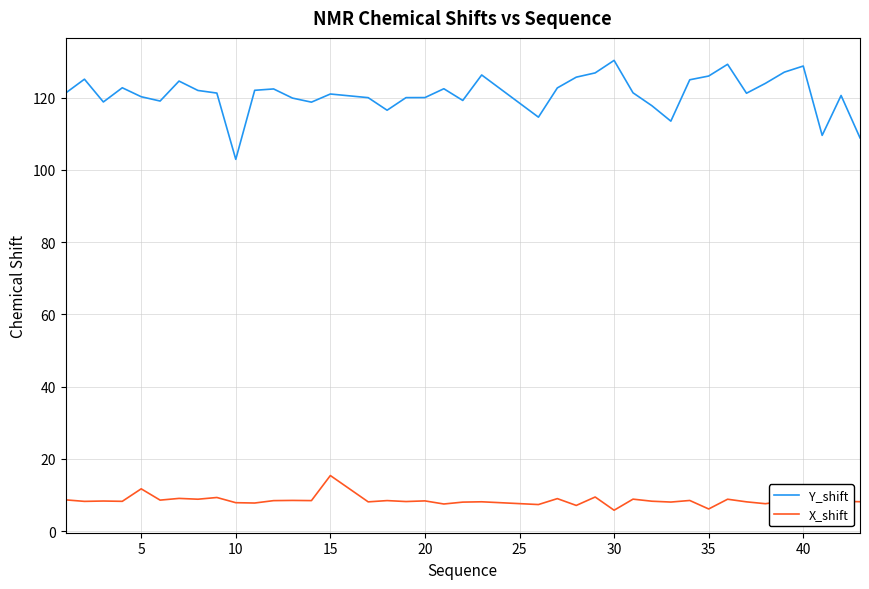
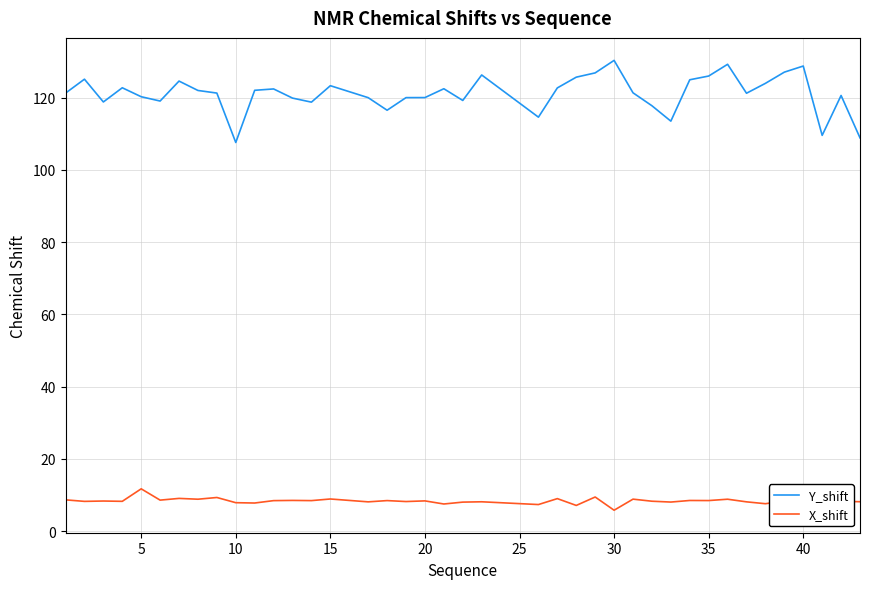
Y_shift, 10: 103 -> 108
Y_shift, 15: 121 -> 123
X_shift, 15: 15 -> 9
X_shift, 35: 6 -> 8
